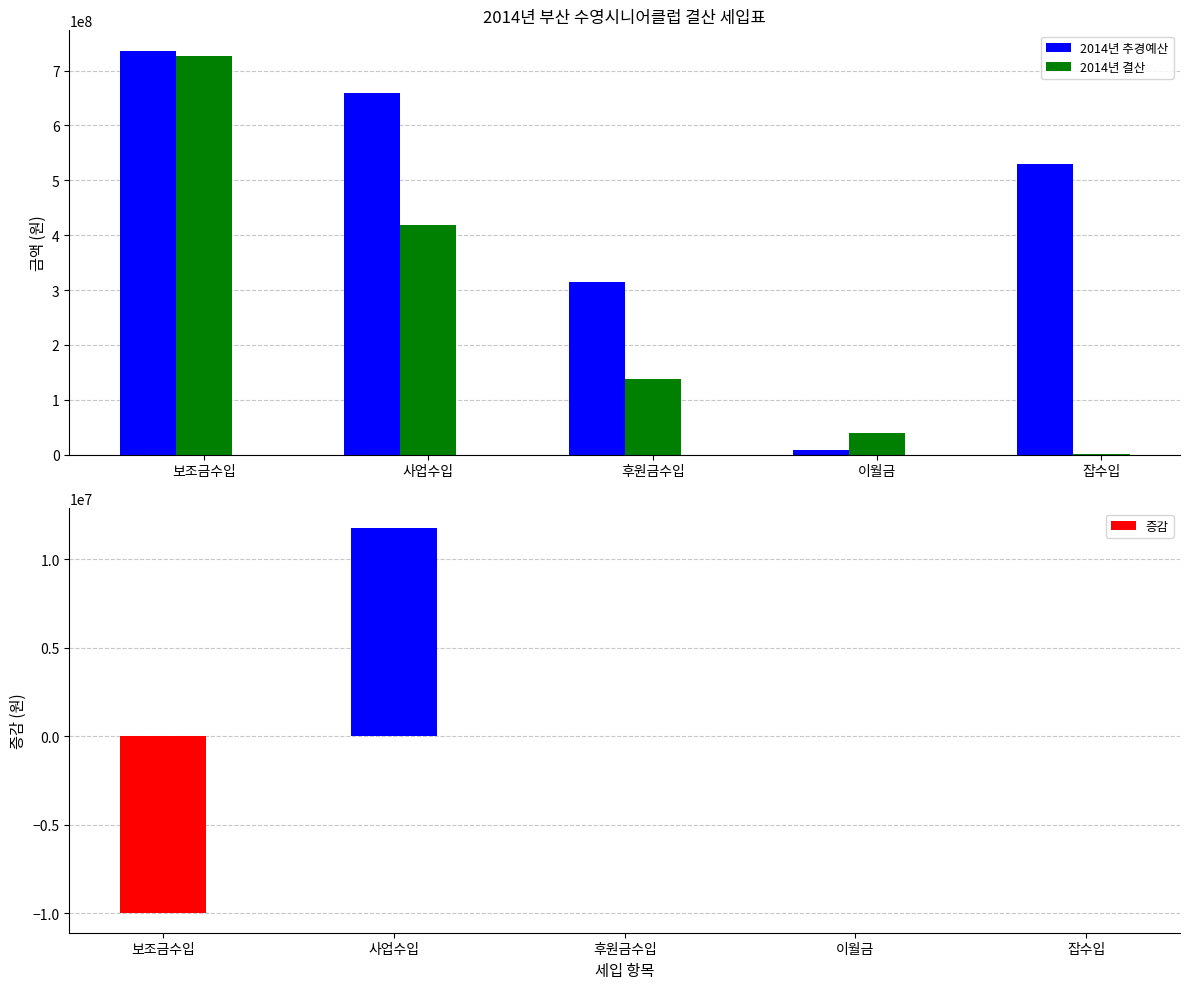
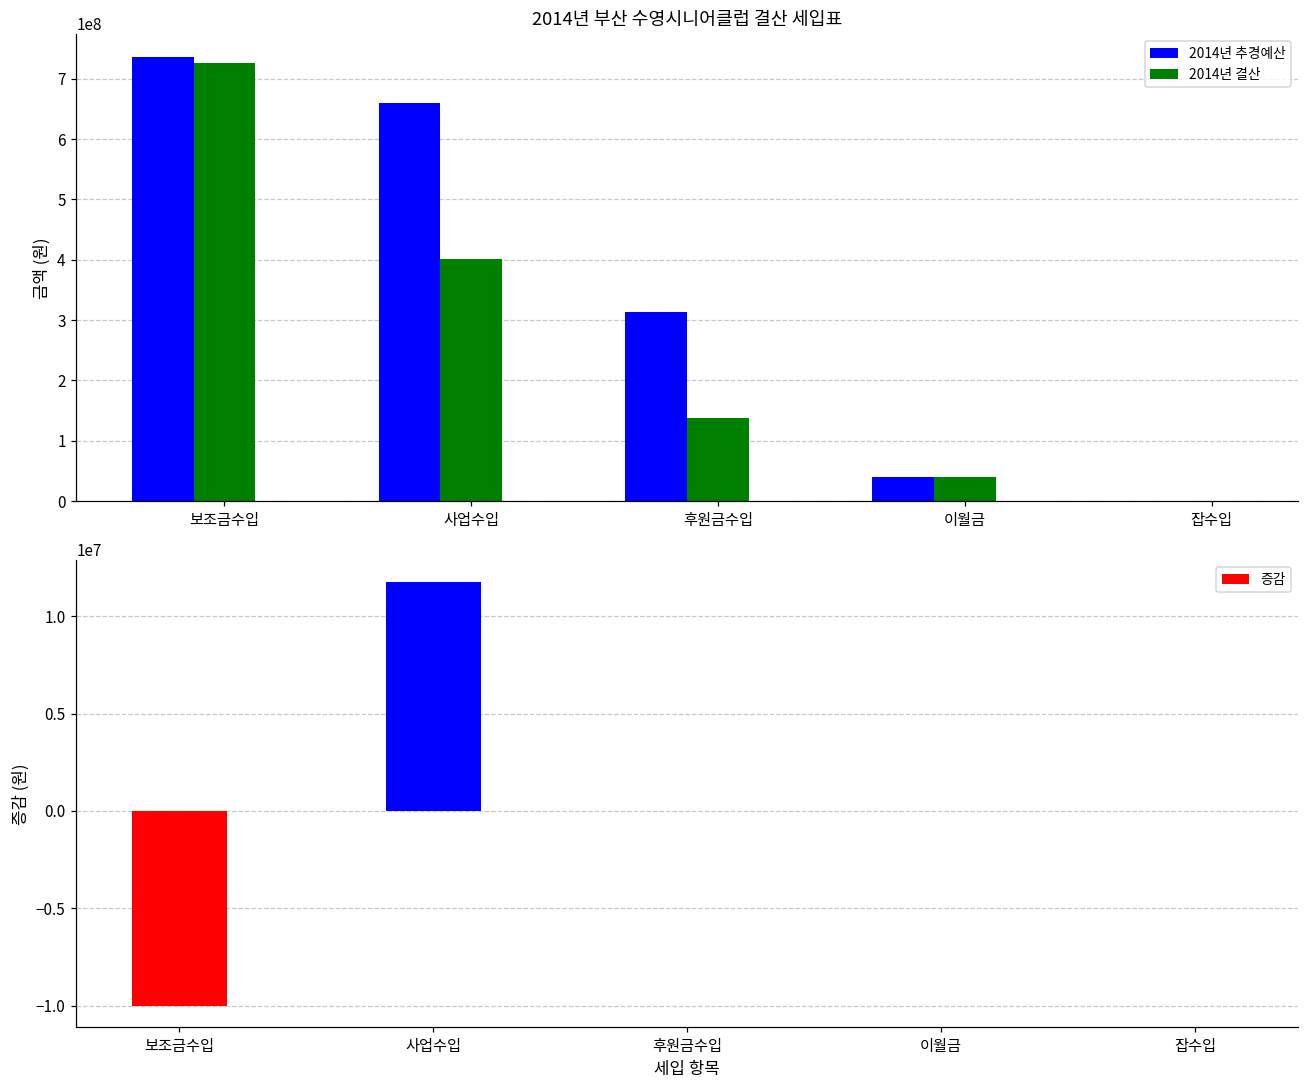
2014년 부산 수영시니어클럽 결산 세입표, 2014년 결산, 사업수입: 420000000 -> 400000000
2014년 부산 수영시니어클럽 결산 세입표, 2014년 추경예산, 이월금: 10000000 -> 40000000
2014년 부산 수영시니어클럽 결산 세입표, 2014년 추경예산, 잡수입: 530000000 -> 0
